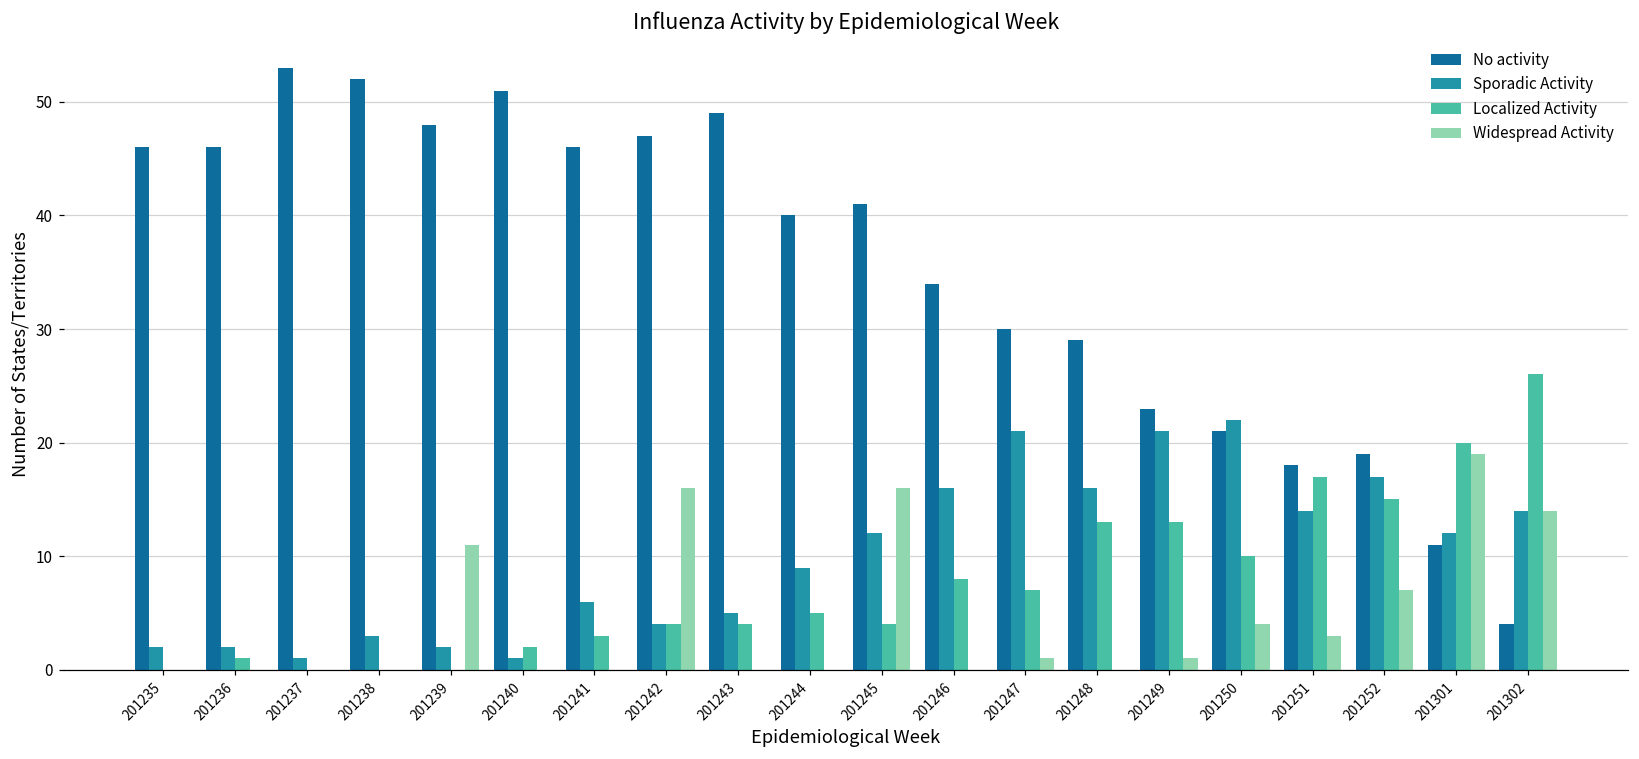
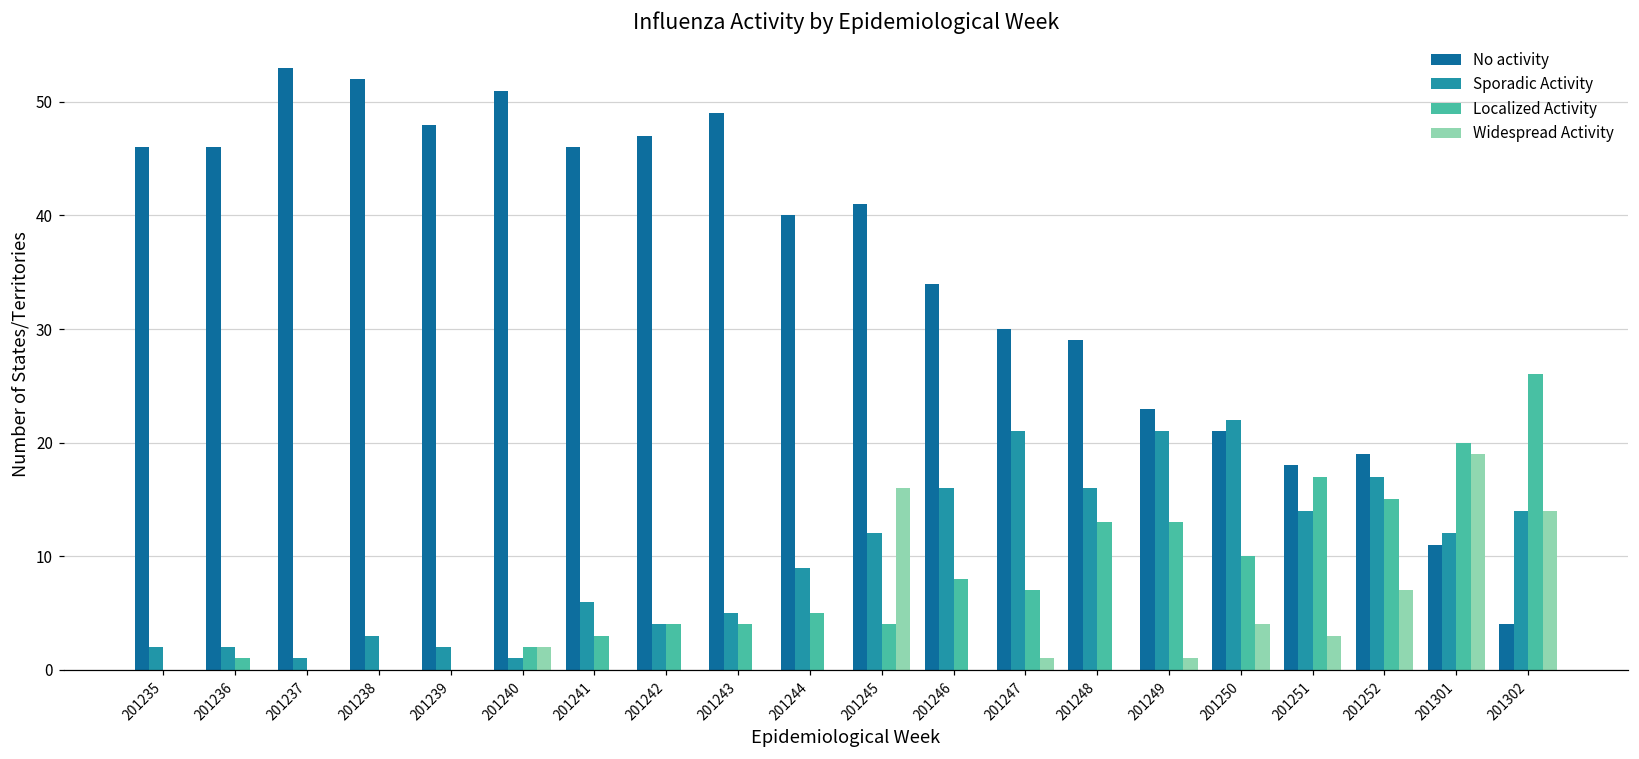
Widespread Activity, 201239: 11 -> 0
Widespread Activity, 201240: 0 -> 2
Widespread Activity, 201242: 16 -> 0
